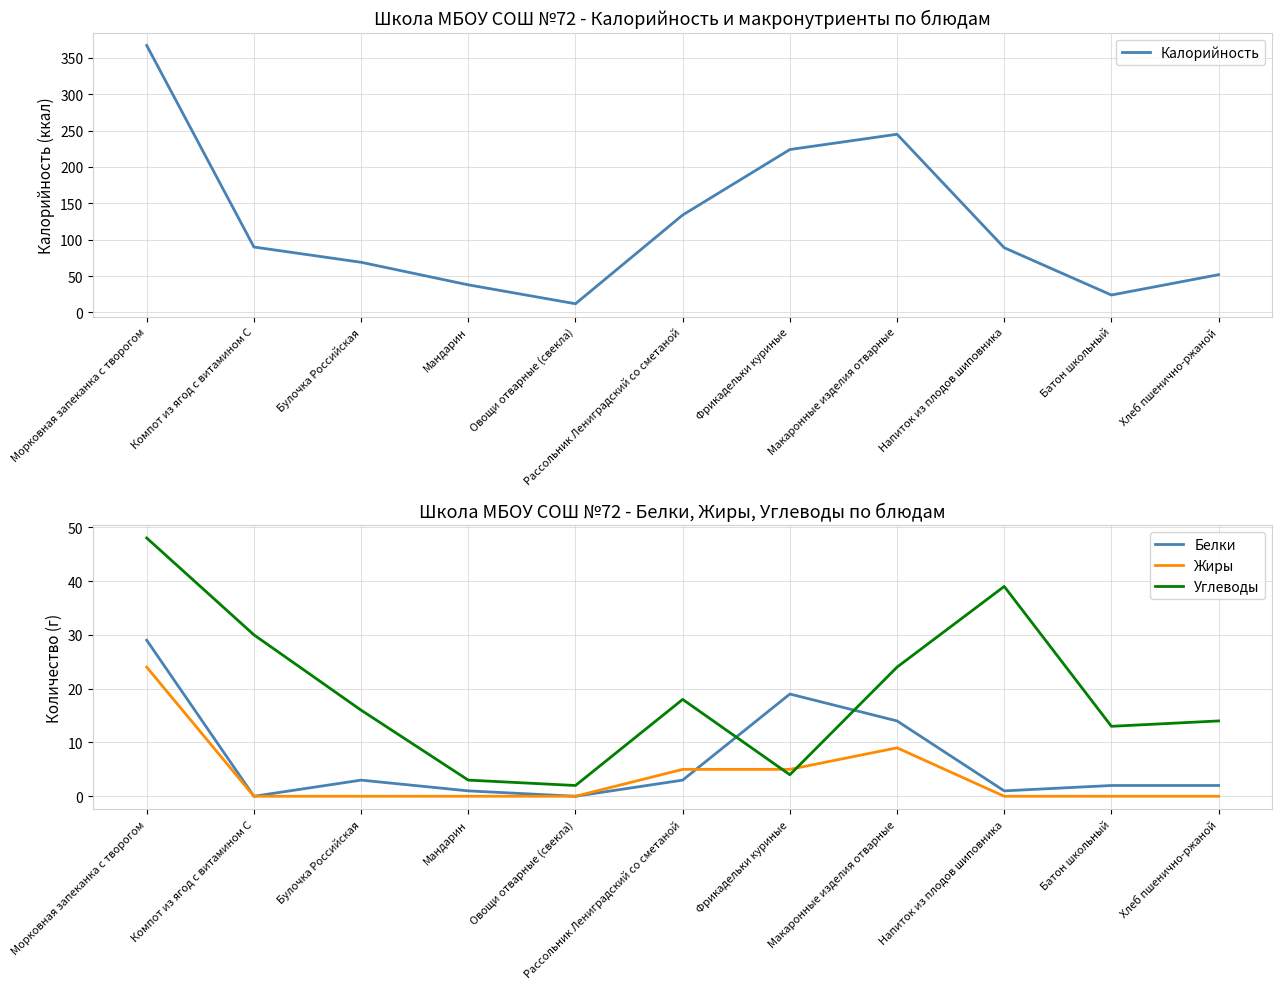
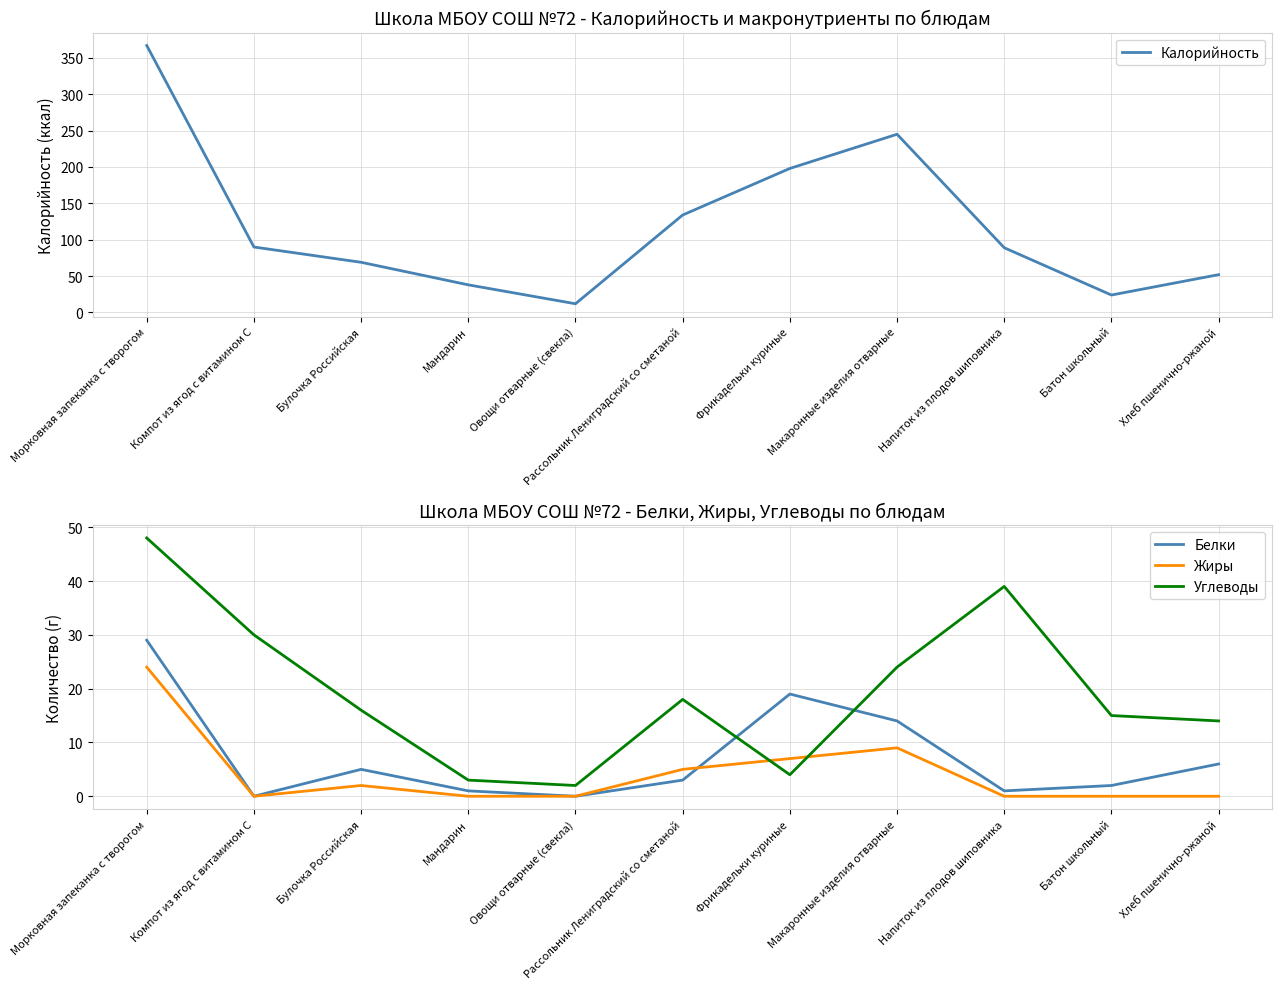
Школа МБОУ СОШ №72 - Калорийность и макронутриенты по блюдам, Фрикадельки куриные: 220 -> 200
Школа МБОУ СОШ №72 - Белки, Жиры, Углеводы по блюдам, Белки, Булочка Российская: 3 -> 5
Школа МБОУ СОШ №72 - Белки, Жиры, Углеводы по блюдам, Жиры, Булочка Российская: 0 -> 2
Школа МБОУ СОШ №72 - Белки, Жиры, Углеводы по блюдам, Жиры, Фрикадельки куриные: 5 -> 7
Школа МБОУ СОШ №72 - Белки, Жиры, Углеводы по блюдам, Углеводы, Батон школьный: 13 -> 15
Школа МБОУ СОШ №72 - Белки, Жиры, Углеводы по блюдам, Белки, Хлеб пшенично-ржаной: 2 -> 6
